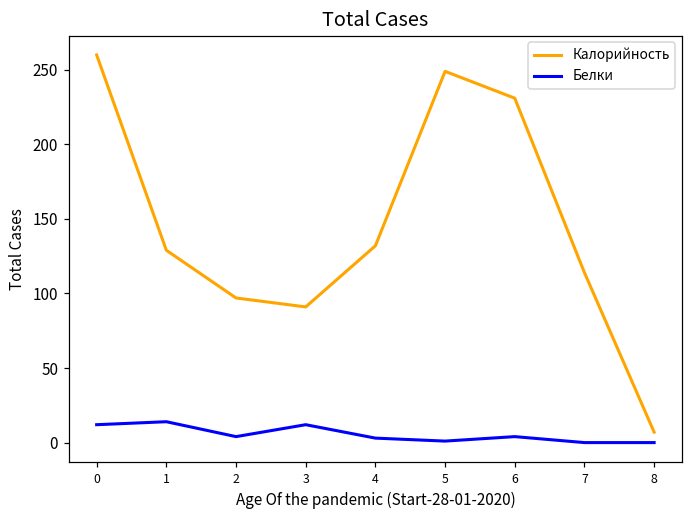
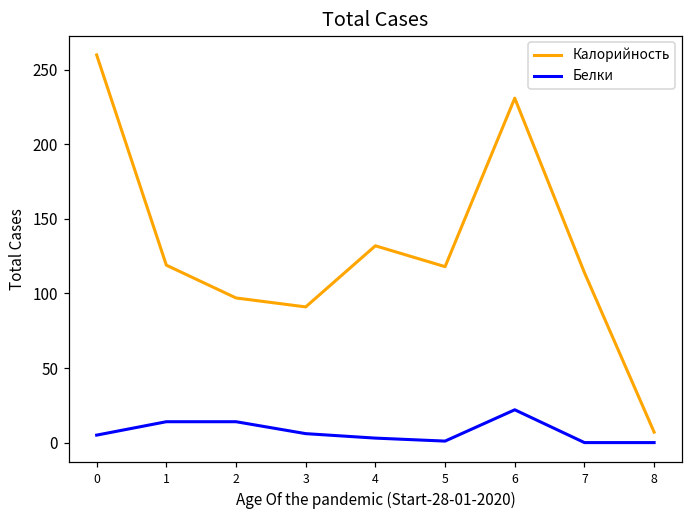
Белки, 0: 12 -> 5
Калорийность, 1: 129 -> 119
Белки, 2: 4 -> 14
Белки, 3: 12 -> 6
Калорийность, 5: 249 -> 118
Белки, 6: 4 -> 22
